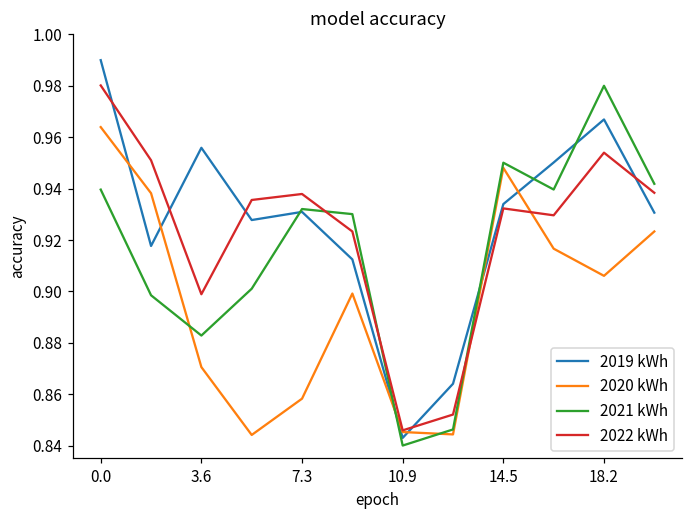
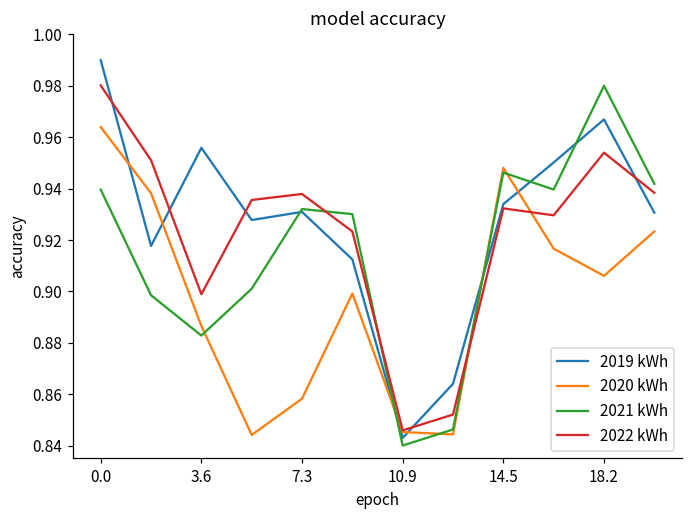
2020 kWh, 3.6: 0.871 -> 0.887
2021 kWh, 14.5: 0.950 -> 0.946
